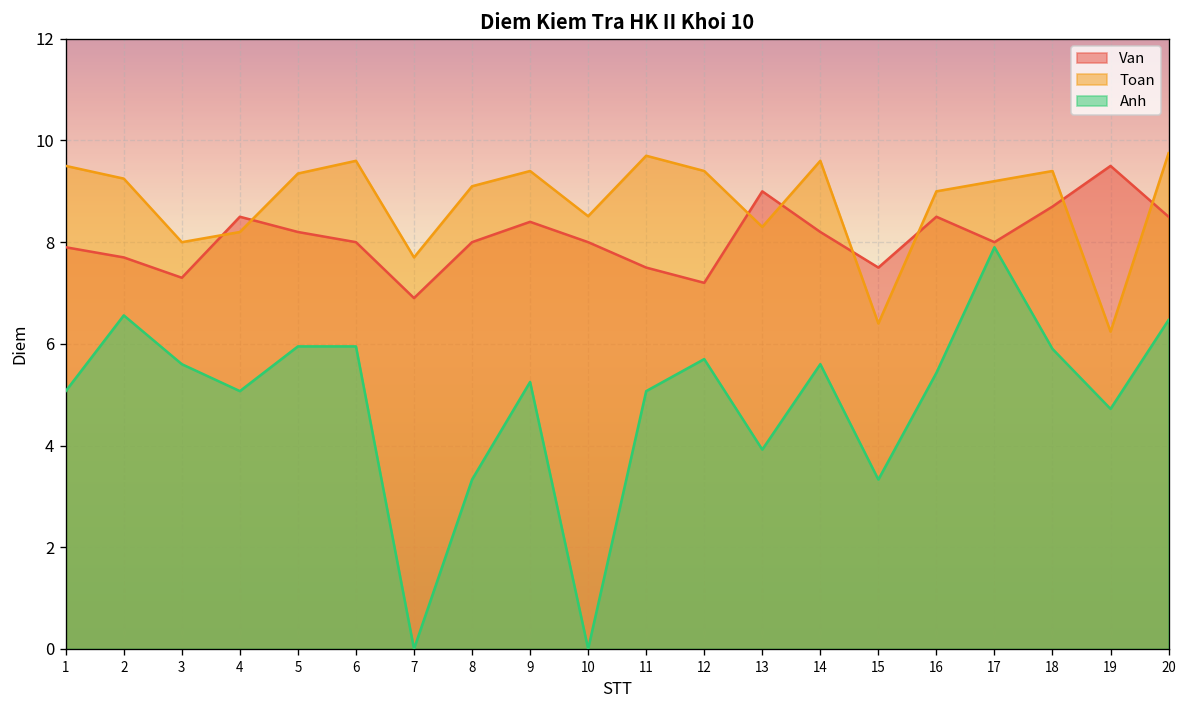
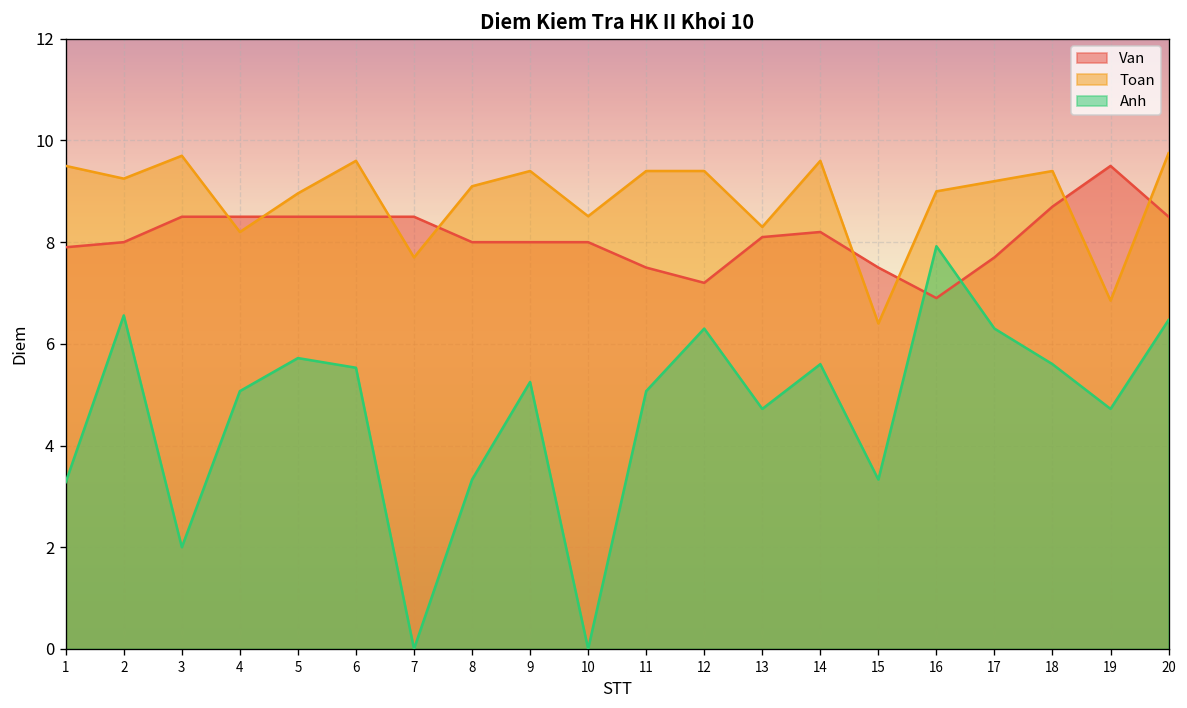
Anh, 1: 5.1 -> 3.3
Van, 2: 7.7 -> 8.0
Van, 3: 7.3 -> 8.5
Toan, 3: 8.0 -> 9.7
Anh, 3: 5.6 -> 2.0
Van, 5: 8.2 -> 8.5
Toan, 5: 9.4 -> 9.0
Anh, 5: 6.0 -> 5.7
Van, 6: 8.0 -> 8.5
Anh, 6: 6.0 -> 5.5
Van, 7: 6.9 -> 8.5
Van, 9: 8.4 -> 8.0
Toan, 11: 9.7 -> 9.4
Anh, 12: 5.7 -> 6.3
Van, 13: 9.0 -> 8.1
Anh, 13: 3.9 -> 4.7
Van, 16: 8.5 -> 6.9
Anh, 16: 5.4 -> 7.9
Van, 17: 8.0 -> 7.7
Anh, 17: 7.9 -> 6.3
Anh, 18: 5.9 -> 5.6
Toan, 19: 6.2 -> 6.9
